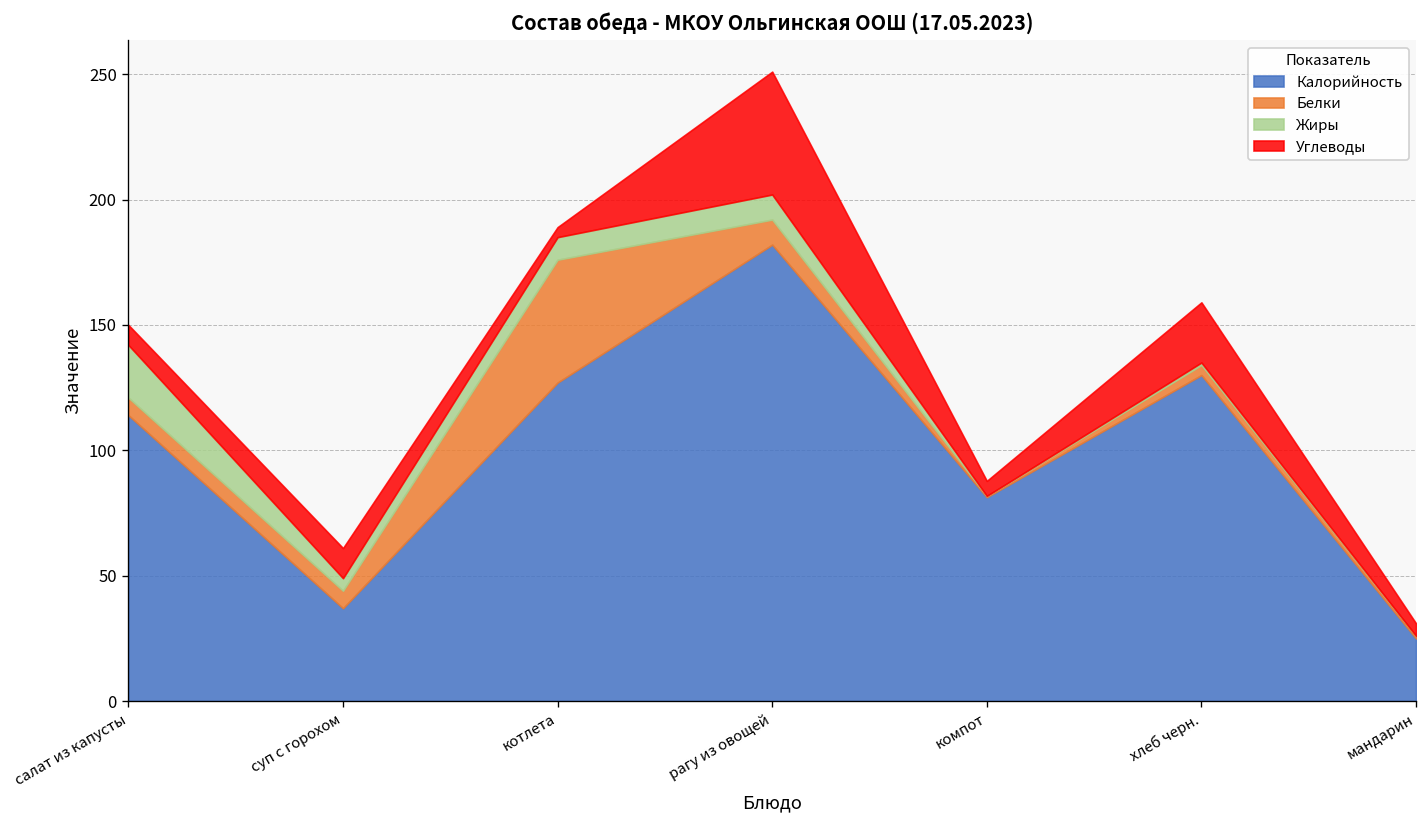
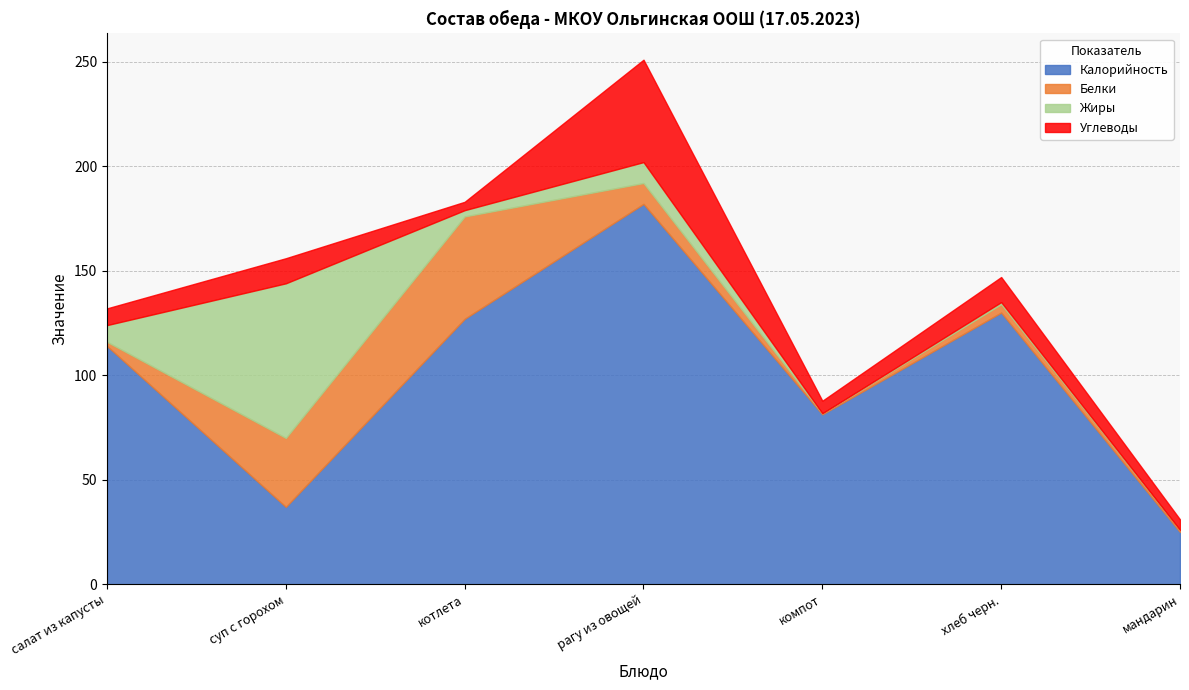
Белки, салат из капусты: 7 -> 2
Жиры, салат из капусты: 21 -> 8
Белки, суп с горохом: 7 -> 33
Жиры, суп с горохом: 5 -> 74
Жиры, котлета: 9 -> 3
Углеводы, хлеб черн.: 24 -> 12
